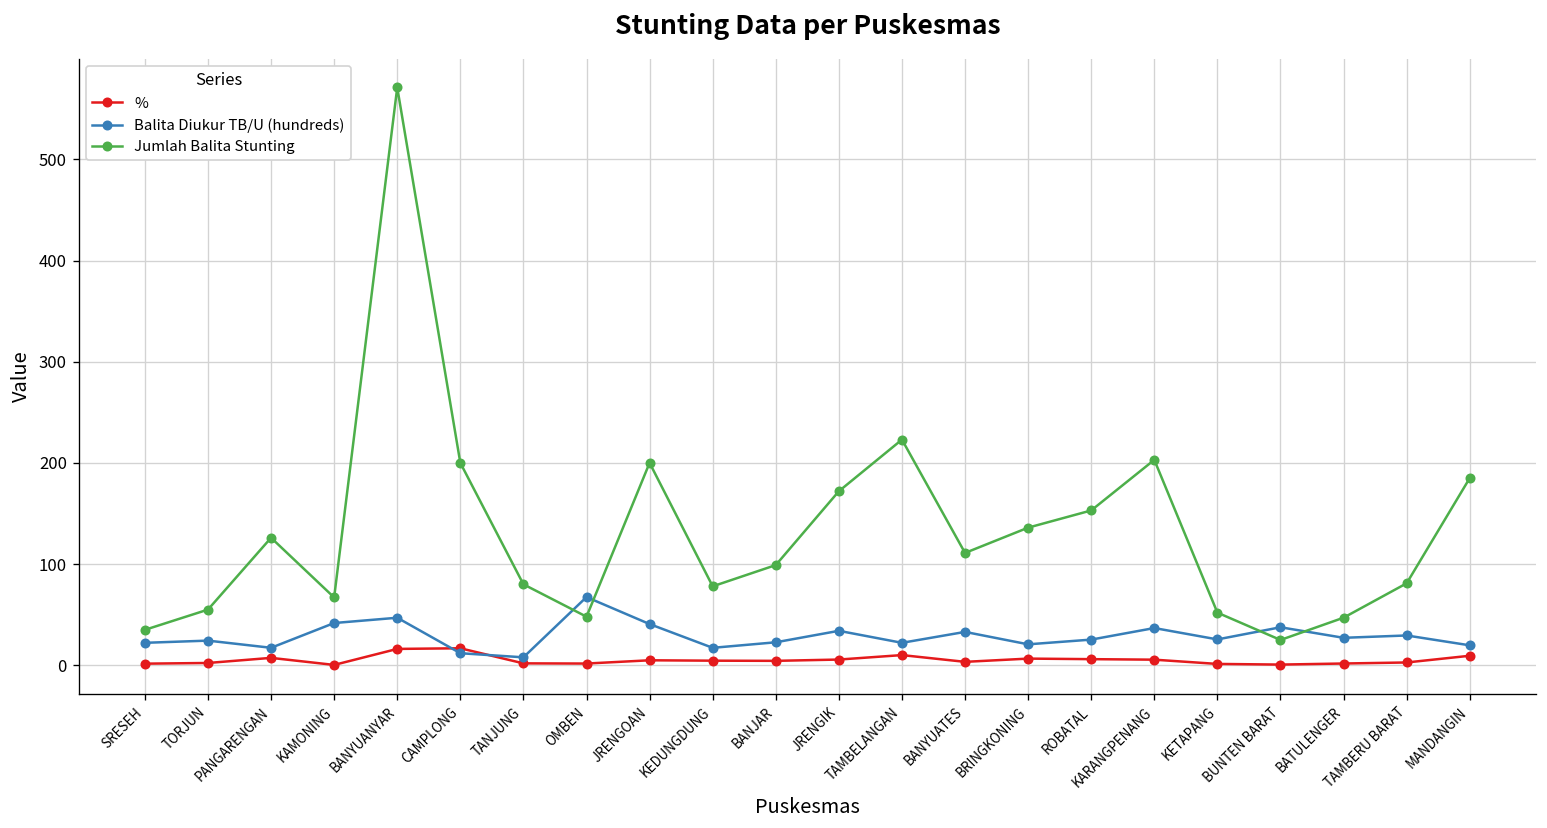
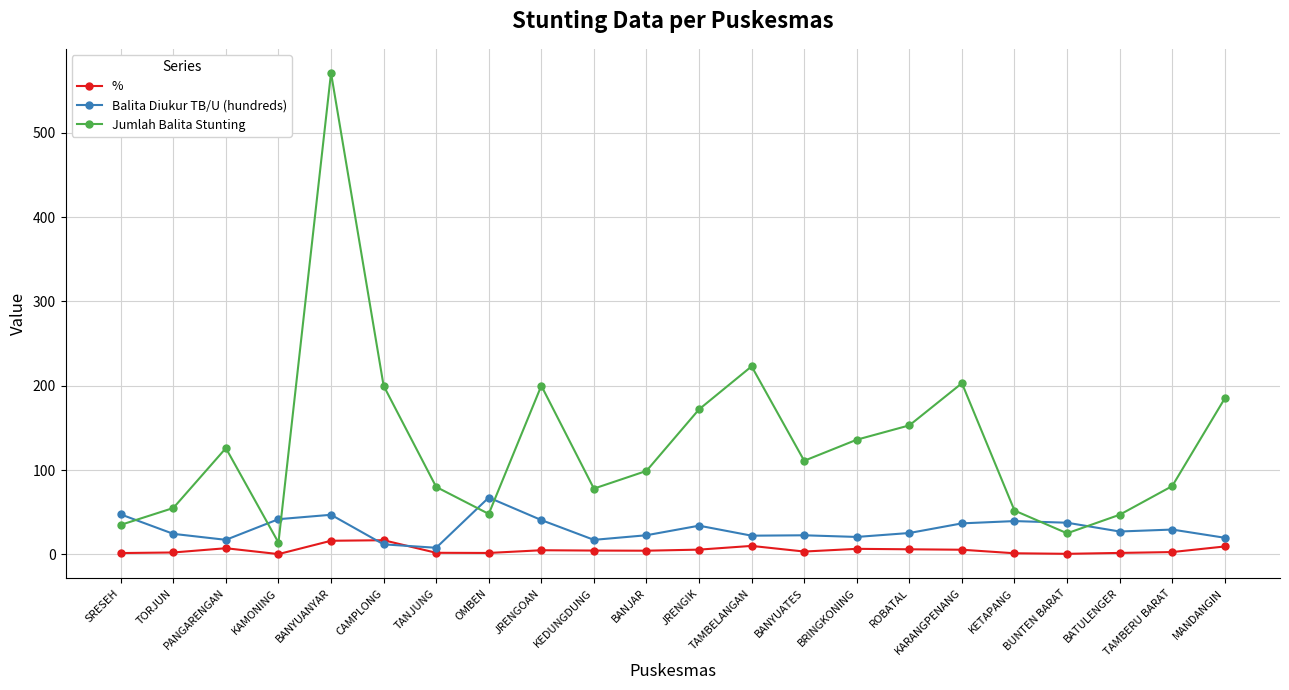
Balita Diukur TB/U (hundreds), SRESEH: 20 -> 50
Jumlah Balita Stunting, KAMONING: 70 -> 10
Balita Diukur TB/U (hundreds), BANYUATES: 30 -> 20
Balita Diukur TB/U (hundreds), KETAPANG: 30 -> 40
